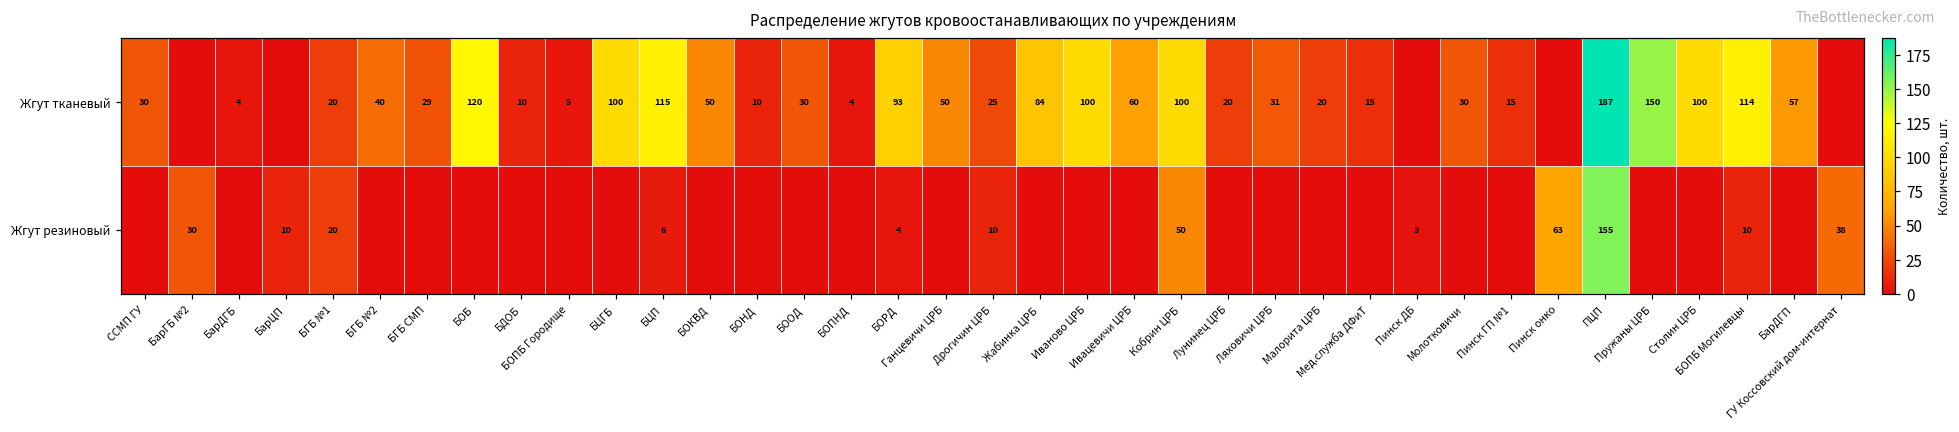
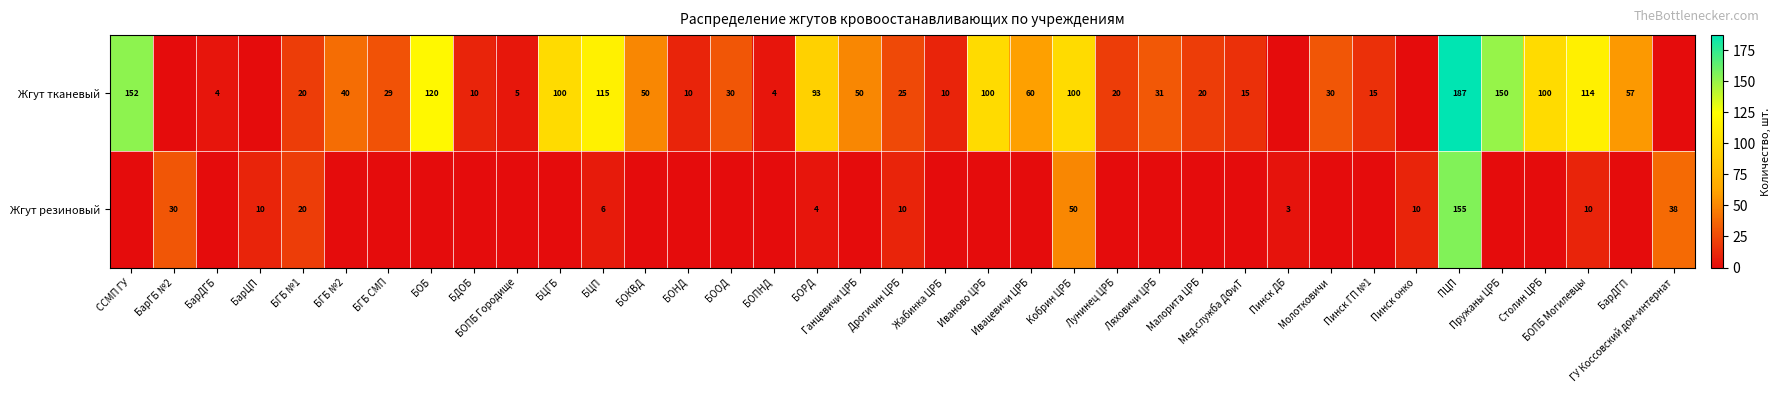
Жгут тканевый, ССМП ГУ: 30 -> 152
Жгут тканевый, Жабинка ЦРБ: 84 -> 10
Жгут резиновый, Пинск онко: 63 -> 10
